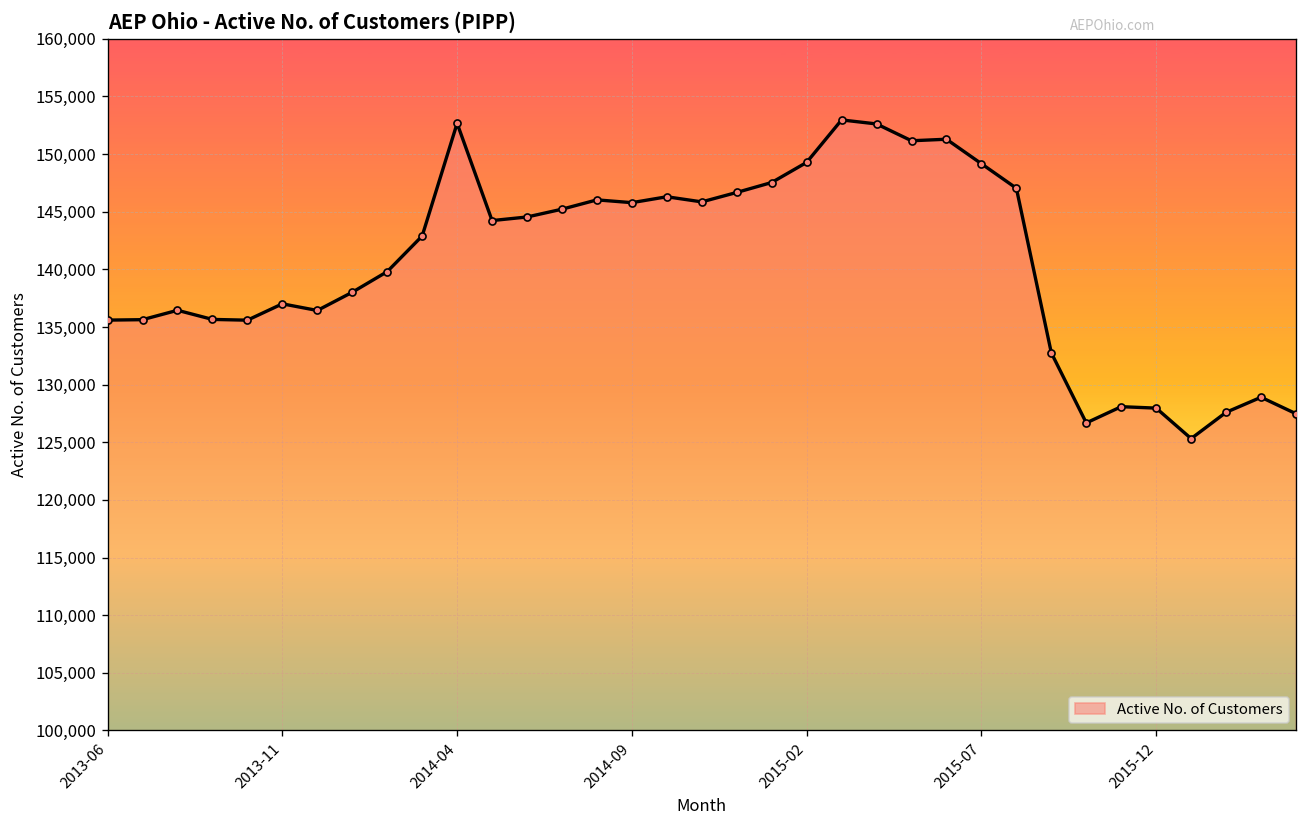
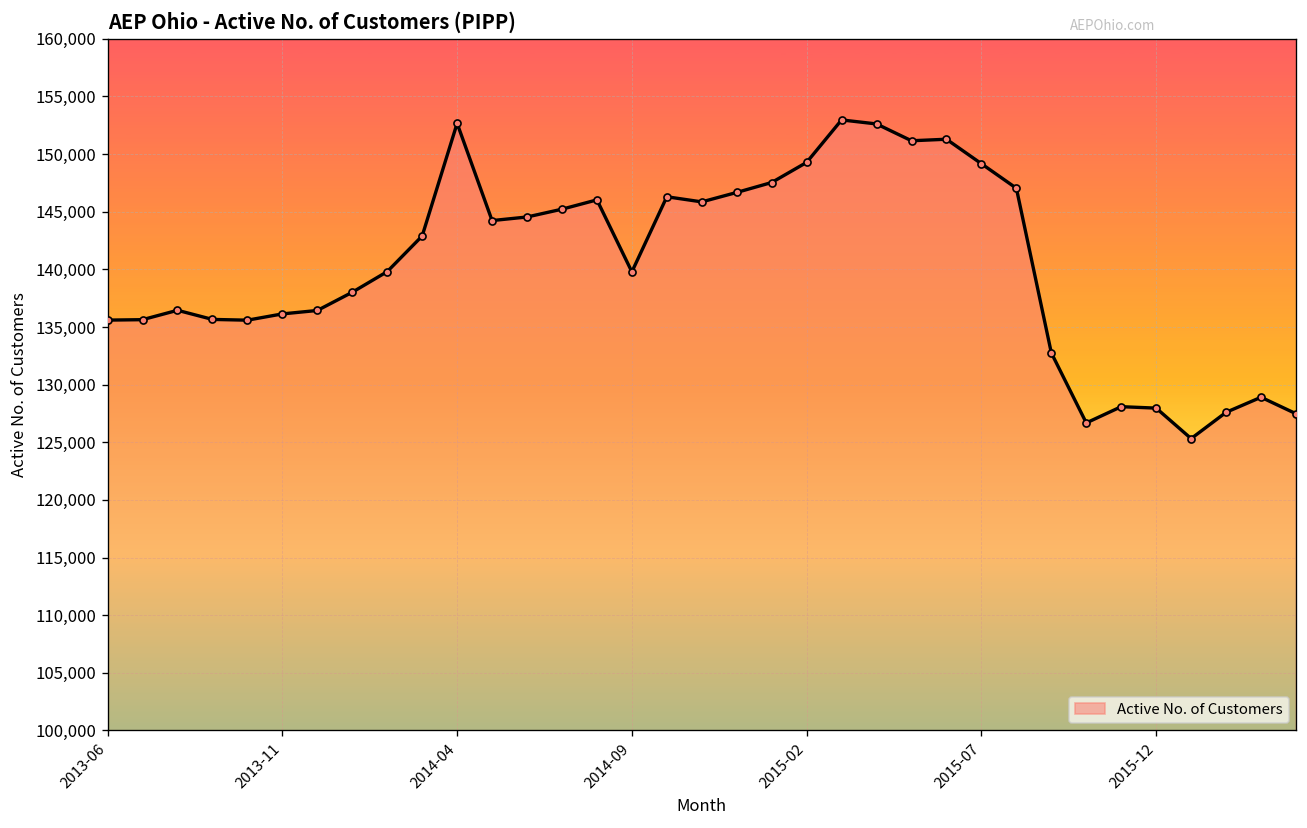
2013-11: 137,000 -> 136,000
2014-09: 146,000 -> 140,000
